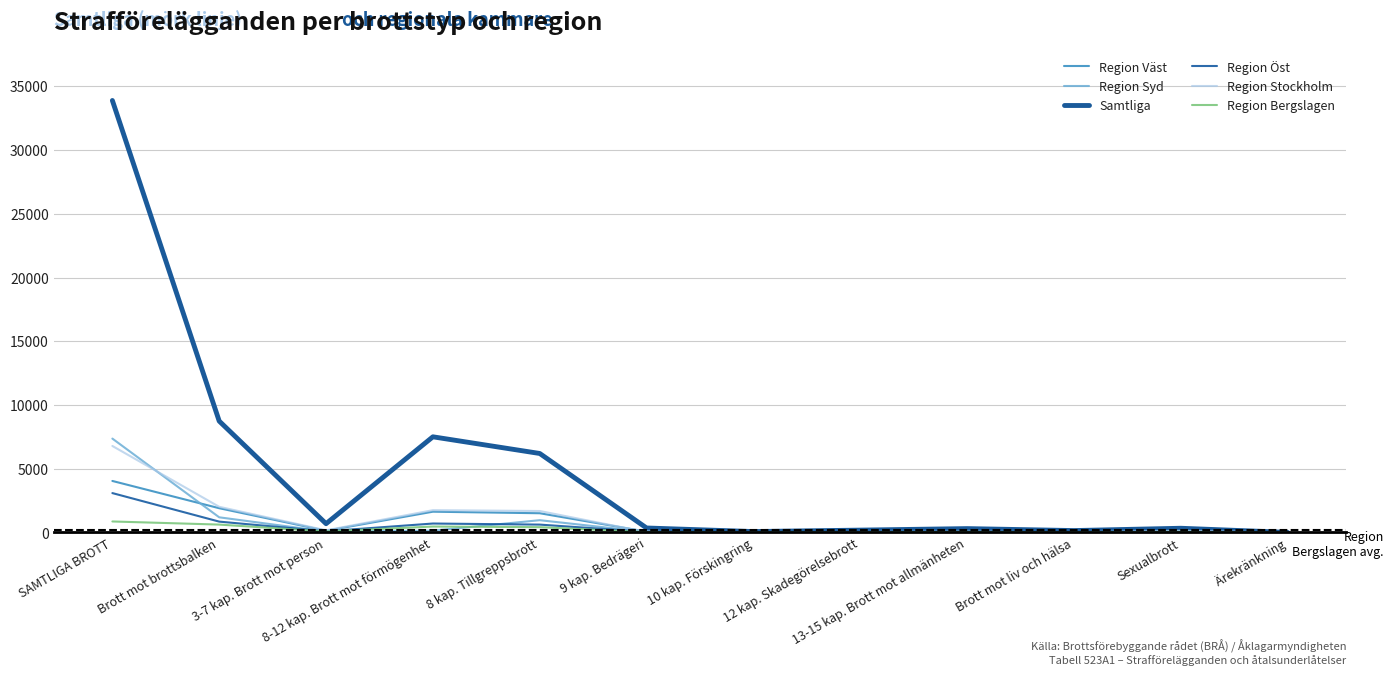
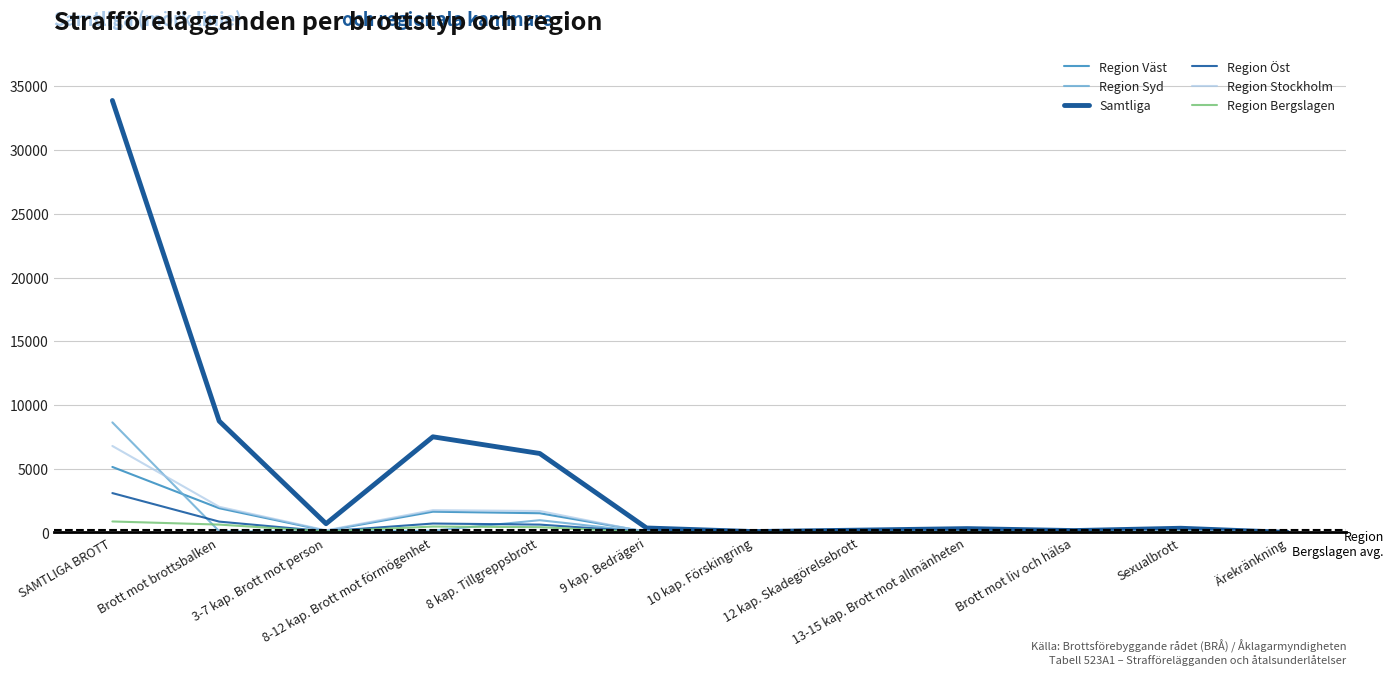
Region Väst, SAMTLIGA BROTT: 4000 -> 5100
Region Syd, SAMTLIGA BROTT: 7400 -> 8600
Region Syd, Brott mot brottsbalken: 1200 -> 100
